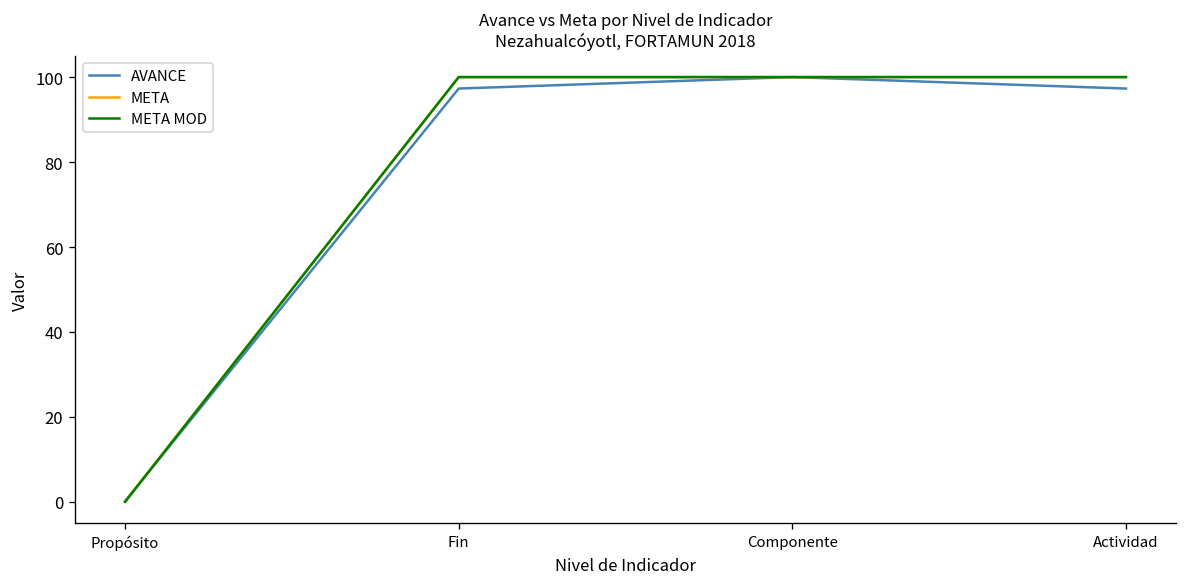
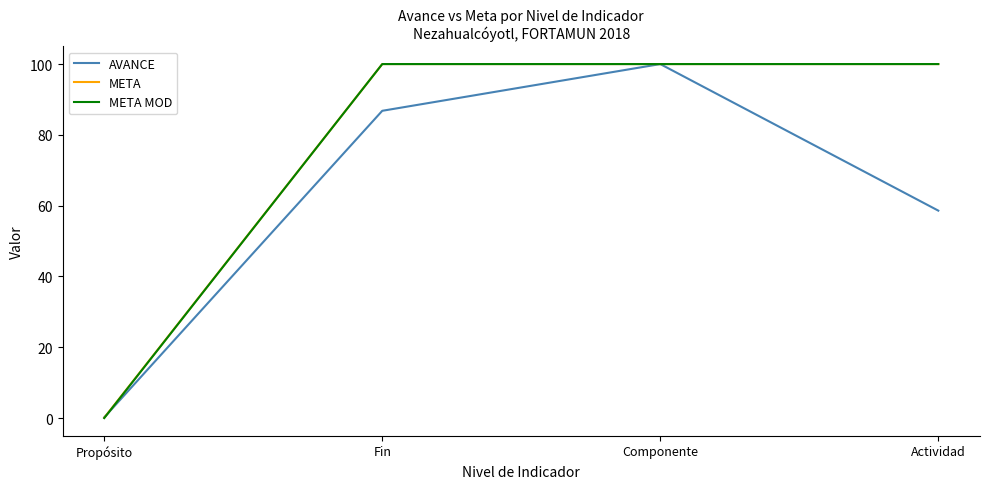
AVANCE, Fin: 97 -> 87
AVANCE, Actividad: 97 -> 59
